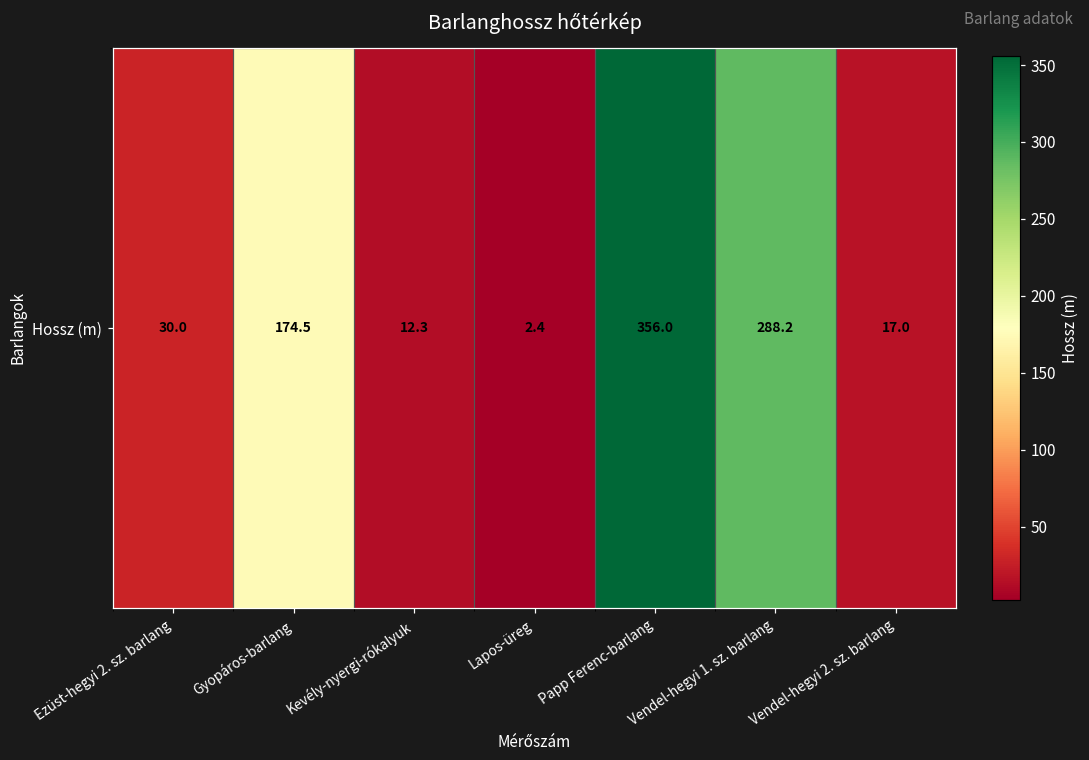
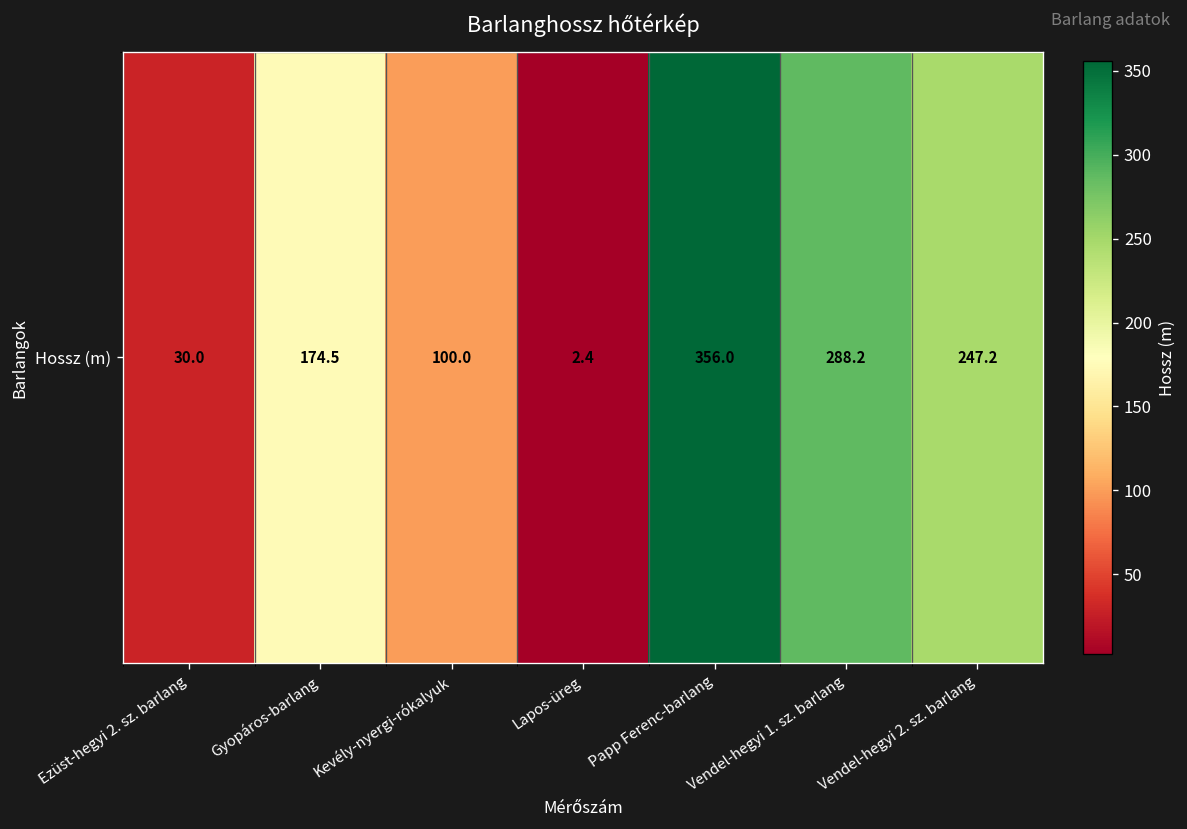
Hossz (m), Kevély-nyergi-rókalyuk: 12.3 -> 100.0
Hossz (m), Vendel-hegyi 2. sz. barlang: 17.0 -> 247.2
